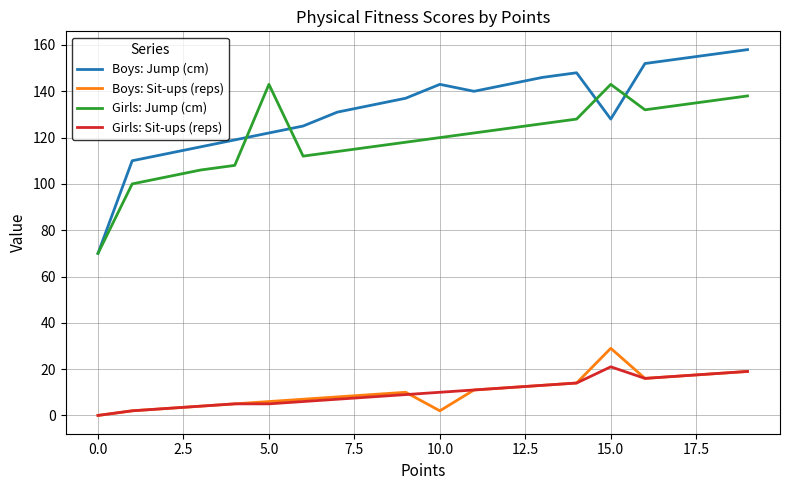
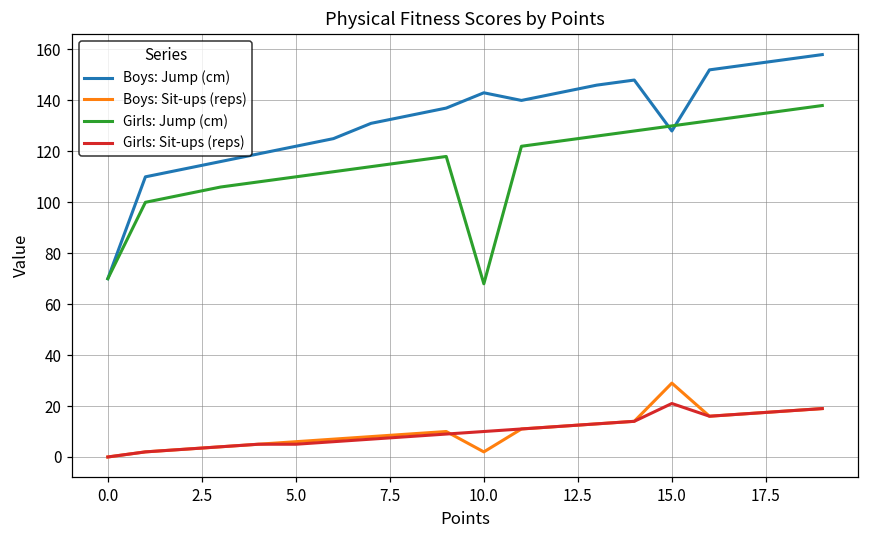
Girls: Jump (cm), 5.0: 143 -> 110
Girls: Jump (cm), 10.0: 120 -> 68
Girls: Jump (cm), 15.0: 143 -> 130
